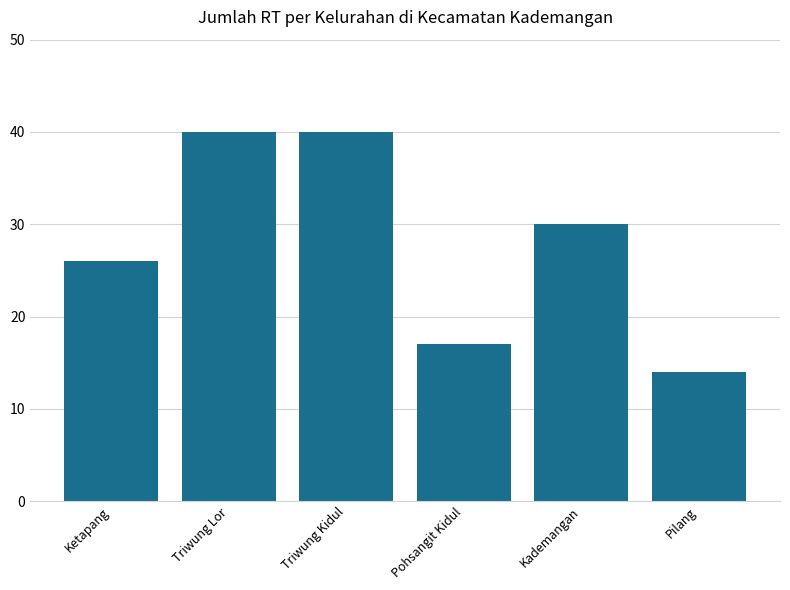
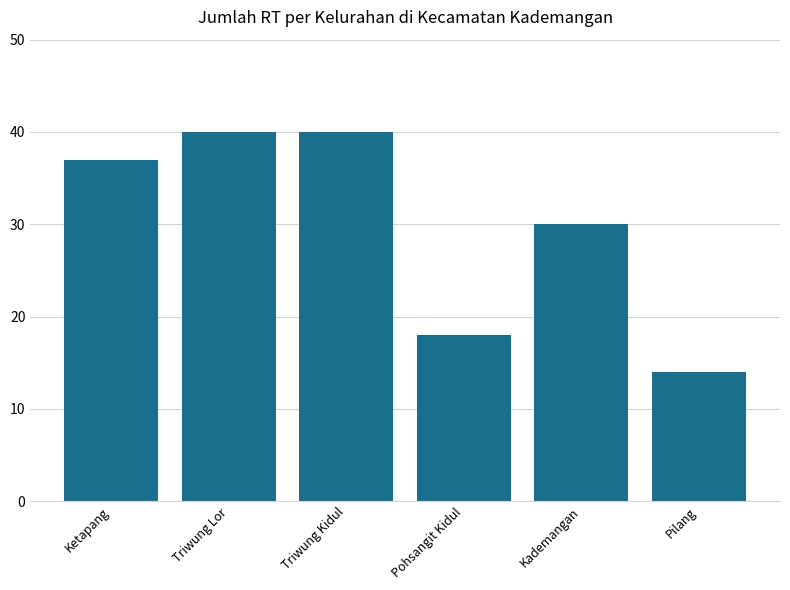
Ketapang: 26 -> 37
Pohsangit Kidul: 17 -> 18
